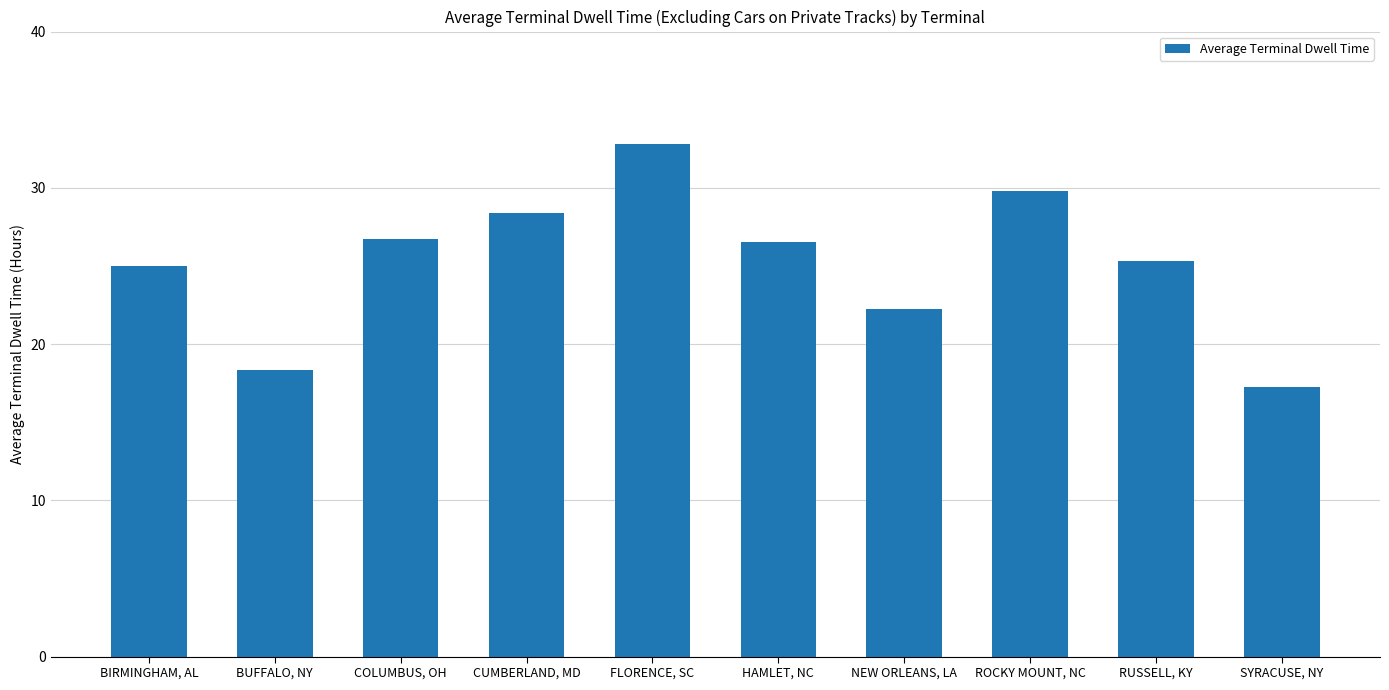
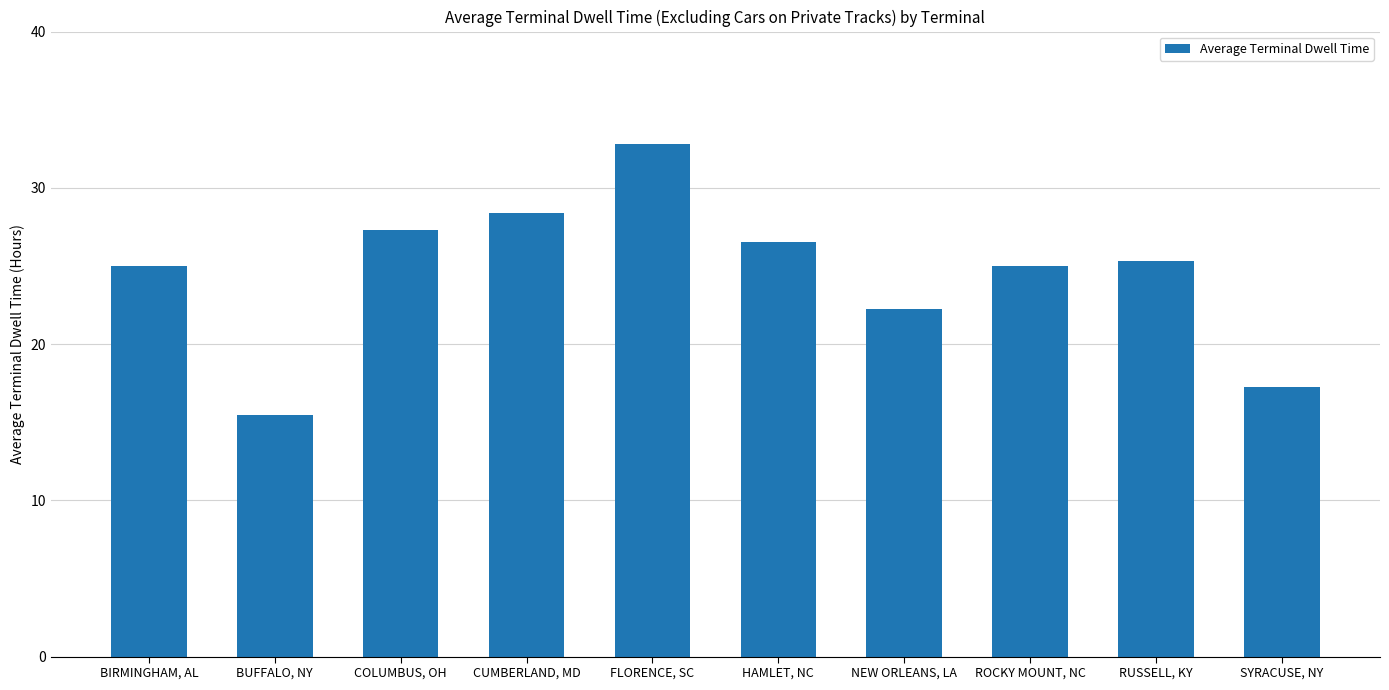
BUFFALO, NY: 18.4 -> 15.5
COLUMBUS, OH: 26.8 -> 27.3
ROCKY MOUNT, NC: 29.8 -> 25.0
